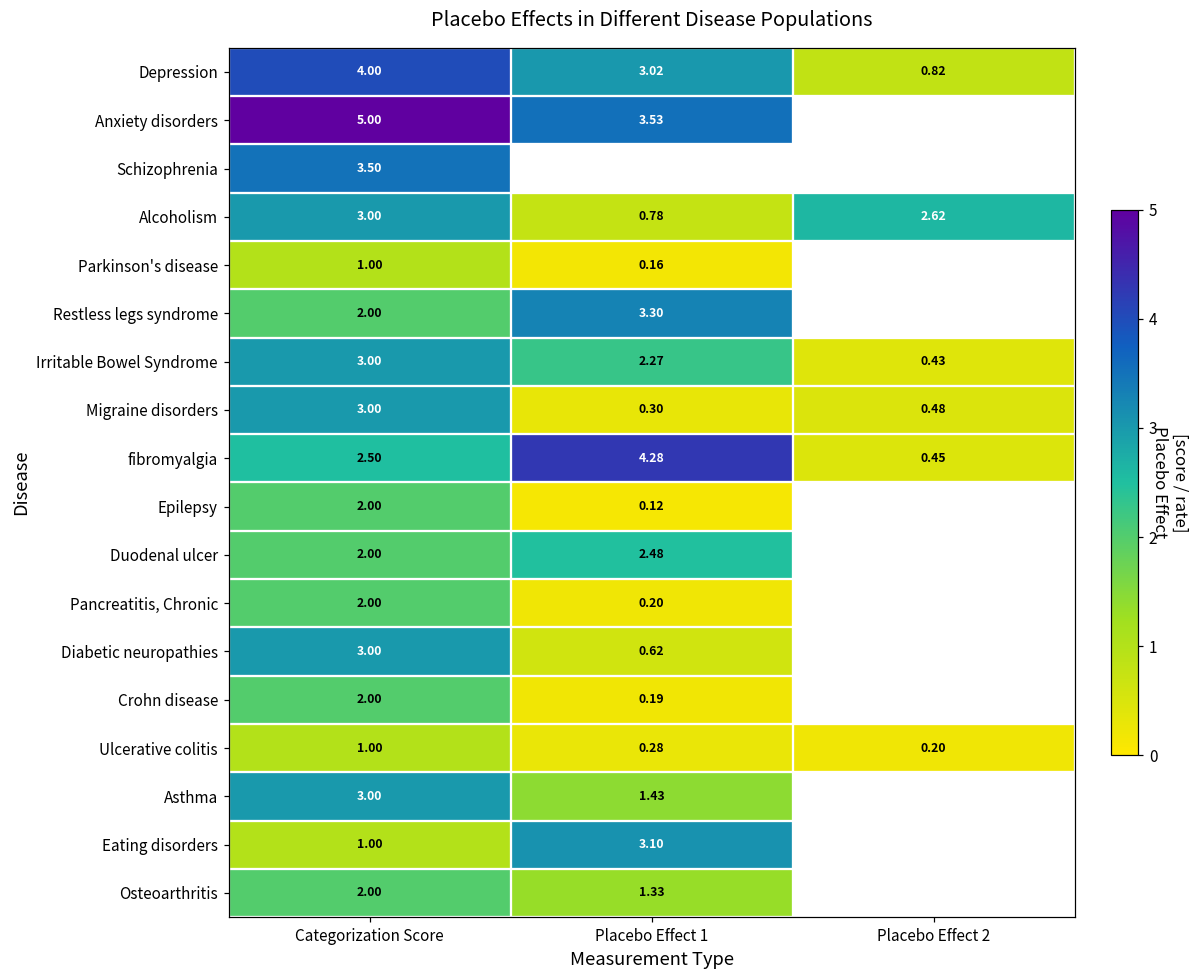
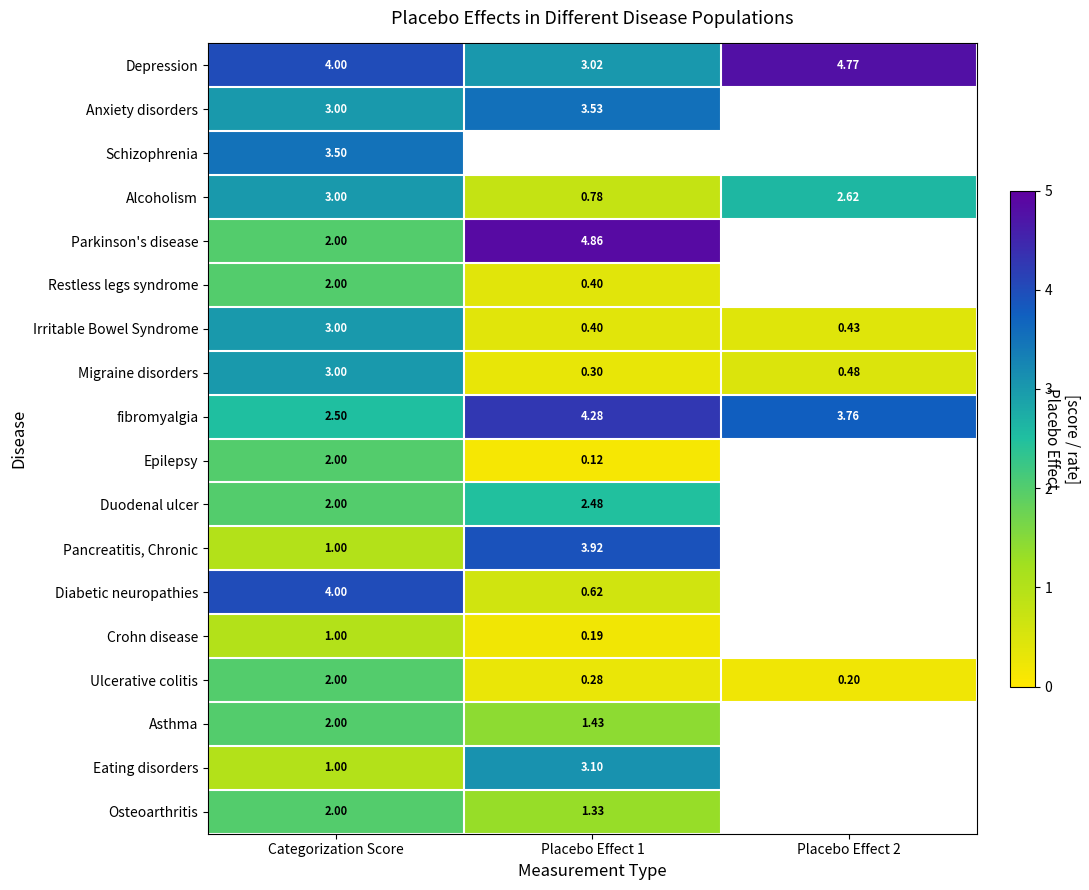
Depression, Placebo Effect 2: 0.82 -> 4.77
Anxiety disorders, Categorization Score: 5.00 -> 3.00
Parkinson's disease, Categorization Score: 1.00 -> 2.00
Parkinson's disease, Placebo Effect 1: 0.16 -> 4.86
Restless legs syndrome, Placebo Effect 1: 3.30 -> 0.40
Irritable Bowel Syndrome, Placebo Effect 1: 2.27 -> 0.40
fibromyalgia, Placebo Effect 2: 0.45 -> 3.76
Pancreatitis, Chronic, Categorization Score: 2.00 -> 1.00
Pancreatitis, Chronic, Placebo Effect 1: 0.20 -> 3.92
Diabetic neuropathies, Categorization Score: 3.00 -> 4.00
Crohn disease, Categorization Score: 2.00 -> 1.00
Ulcerative colitis, Categorization Score: 1.00 -> 2.00
Asthma, Categorization Score: 3.00 -> 2.00
